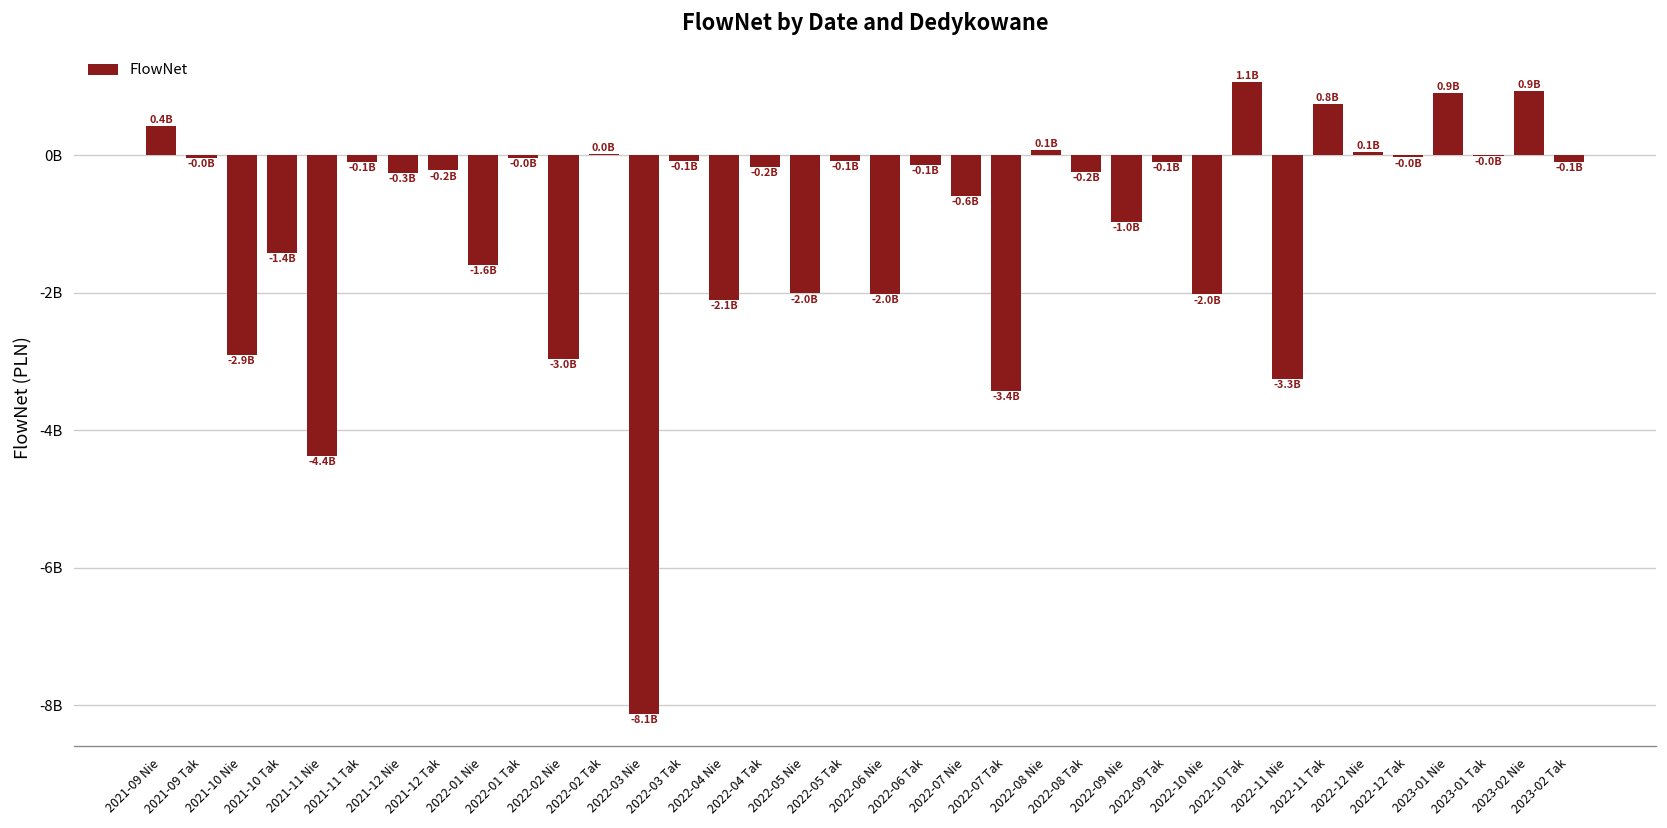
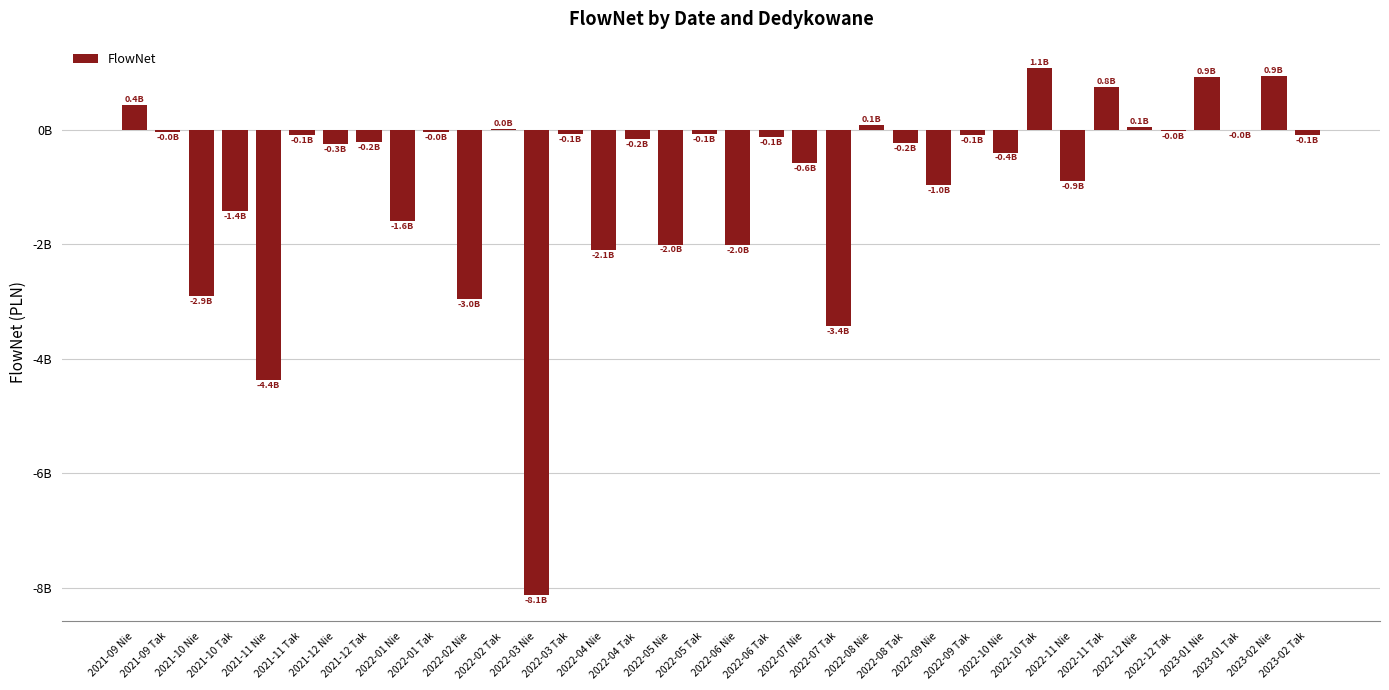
2022-10 Nie: -2.0B -> -0.4B
2022-11 Nie: -3.3B -> -0.9B
